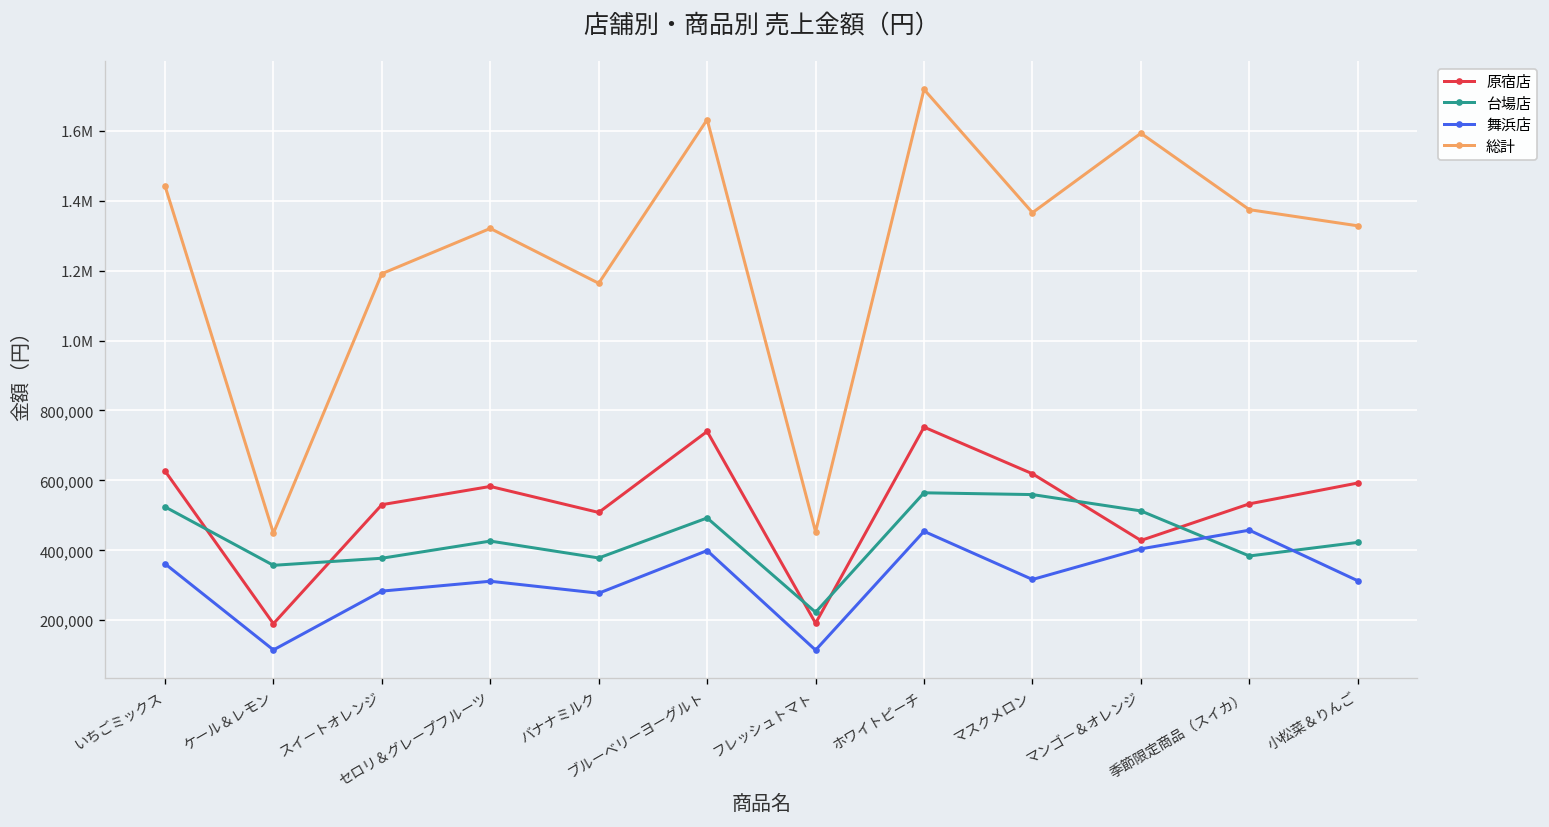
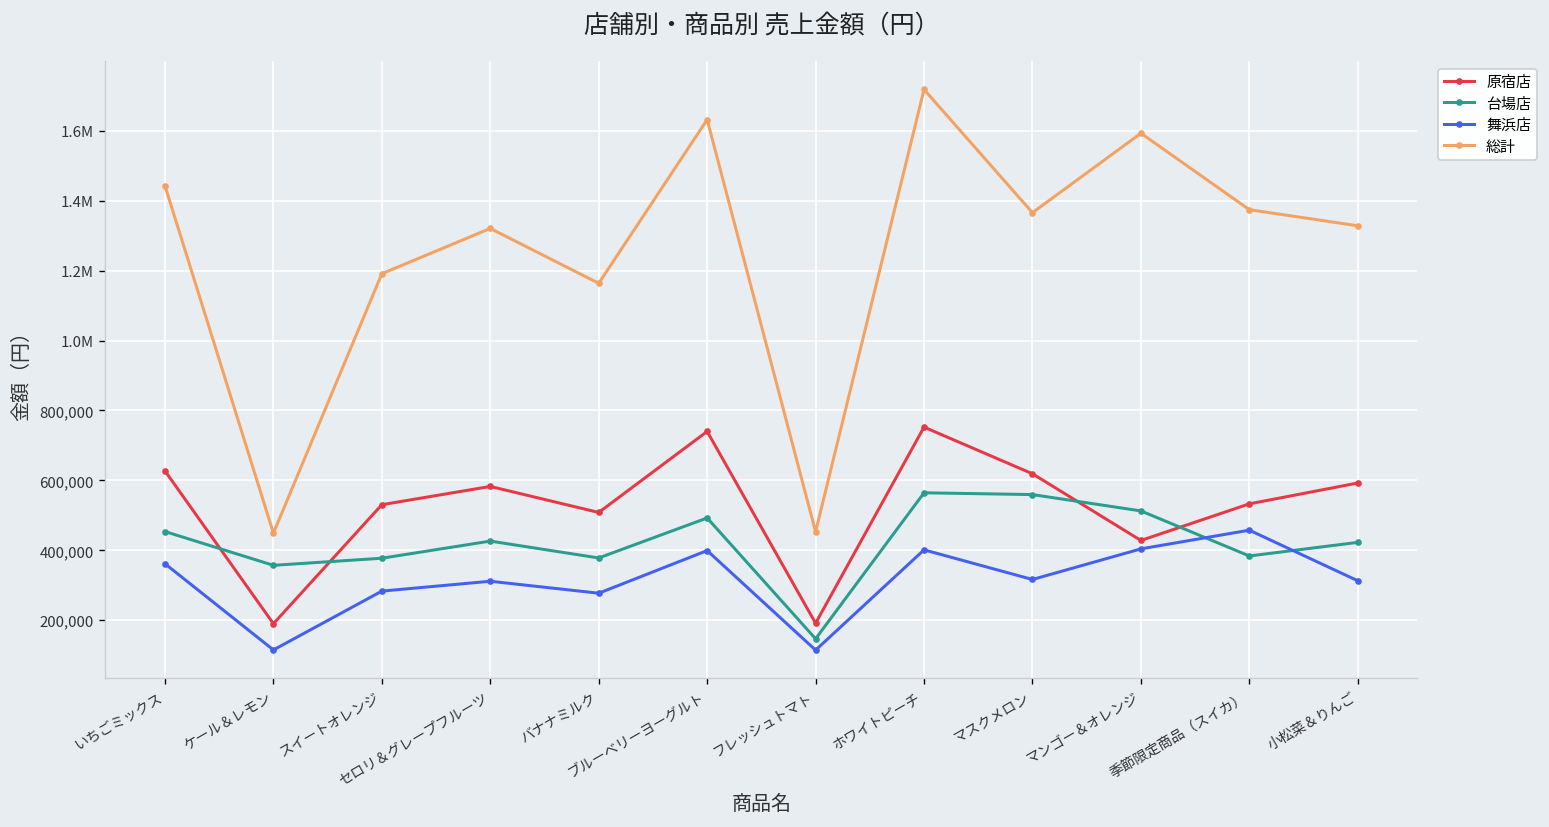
台場店, いちごミックス: 520,000 -> 450,000
台場店, フレッシュトマト: 220,000 -> 150,000
舞浜店, ホワイトピーチ: 450,000 -> 400,000
